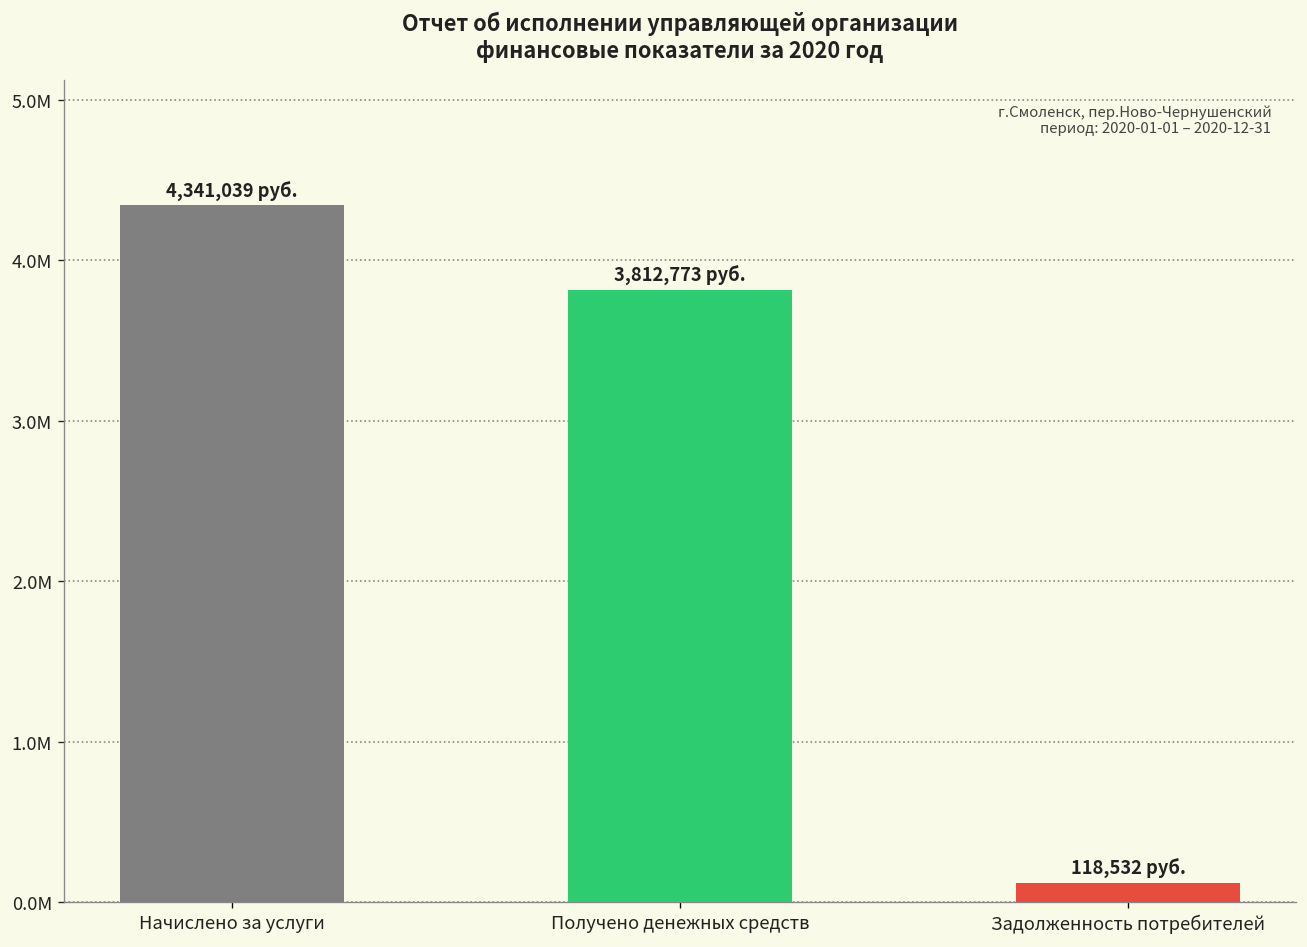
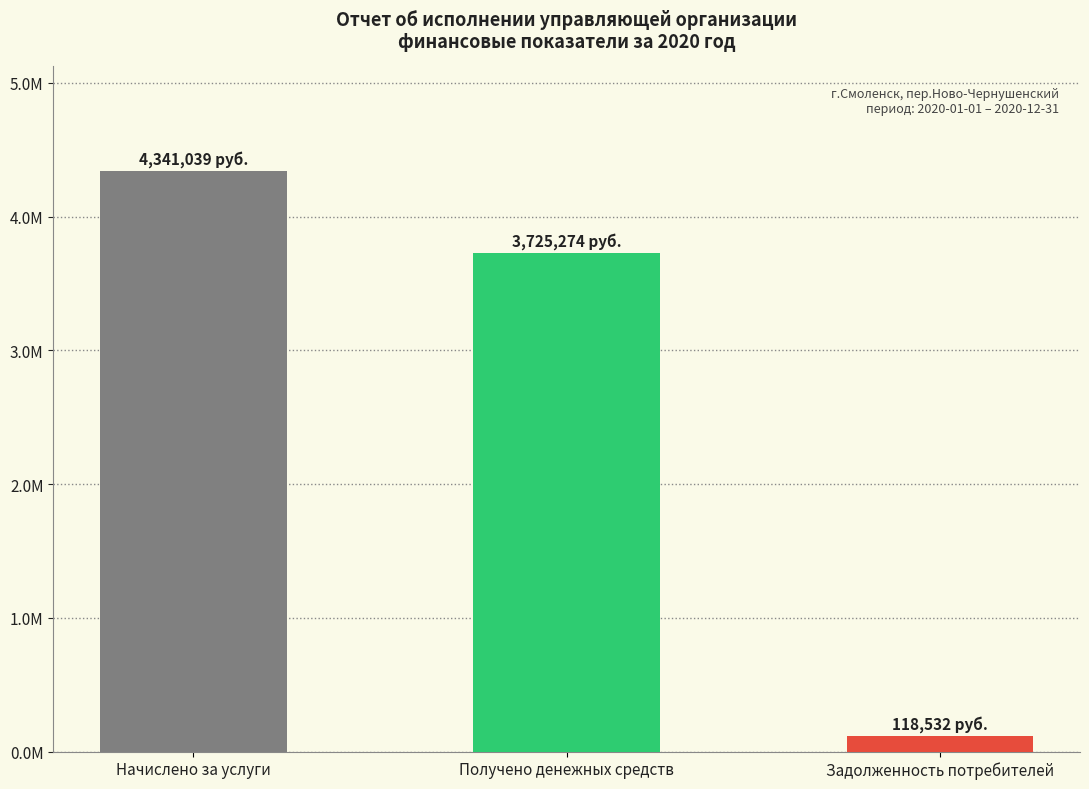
Получено денежных средств: 3,812,773 -> 3,725,274
